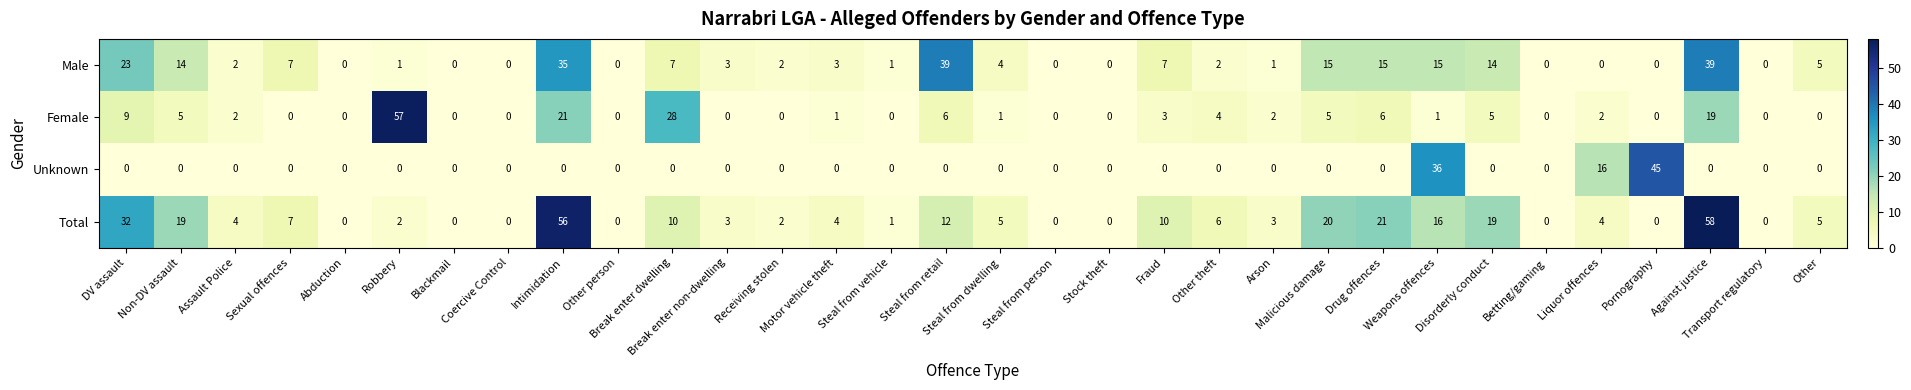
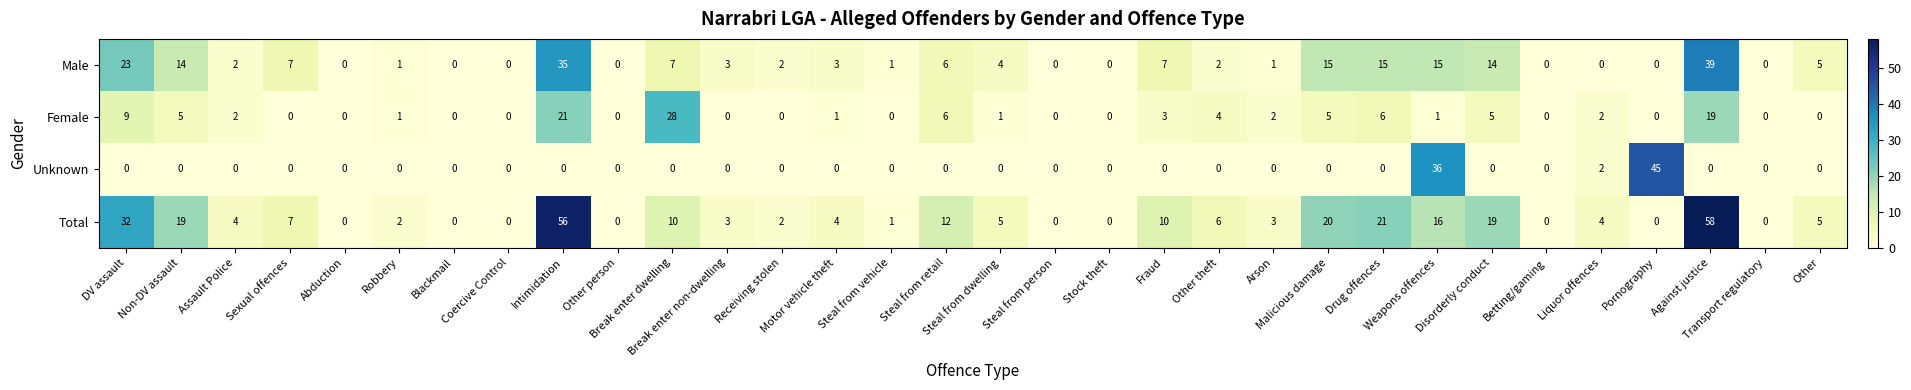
Male, Steal from retail: 39 -> 6
Female, Robbery: 57 -> 1
Unknown, Liquor offences: 16 -> 2
